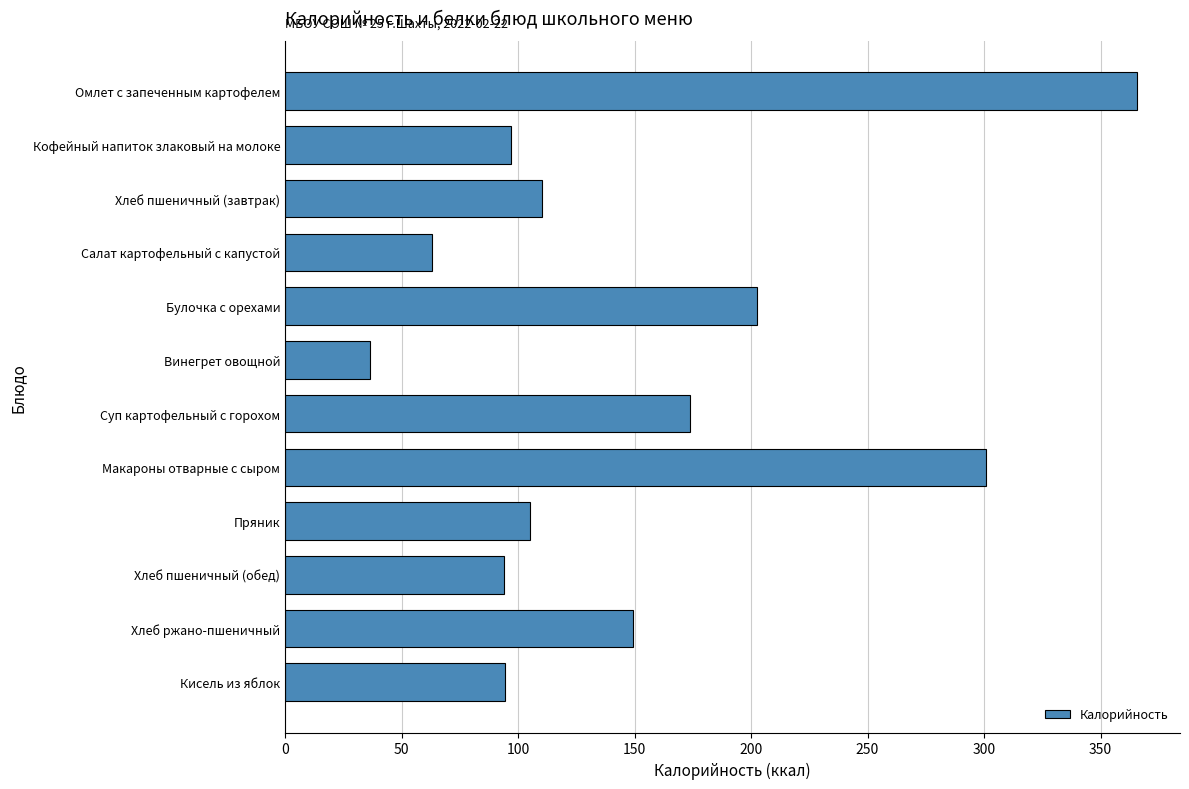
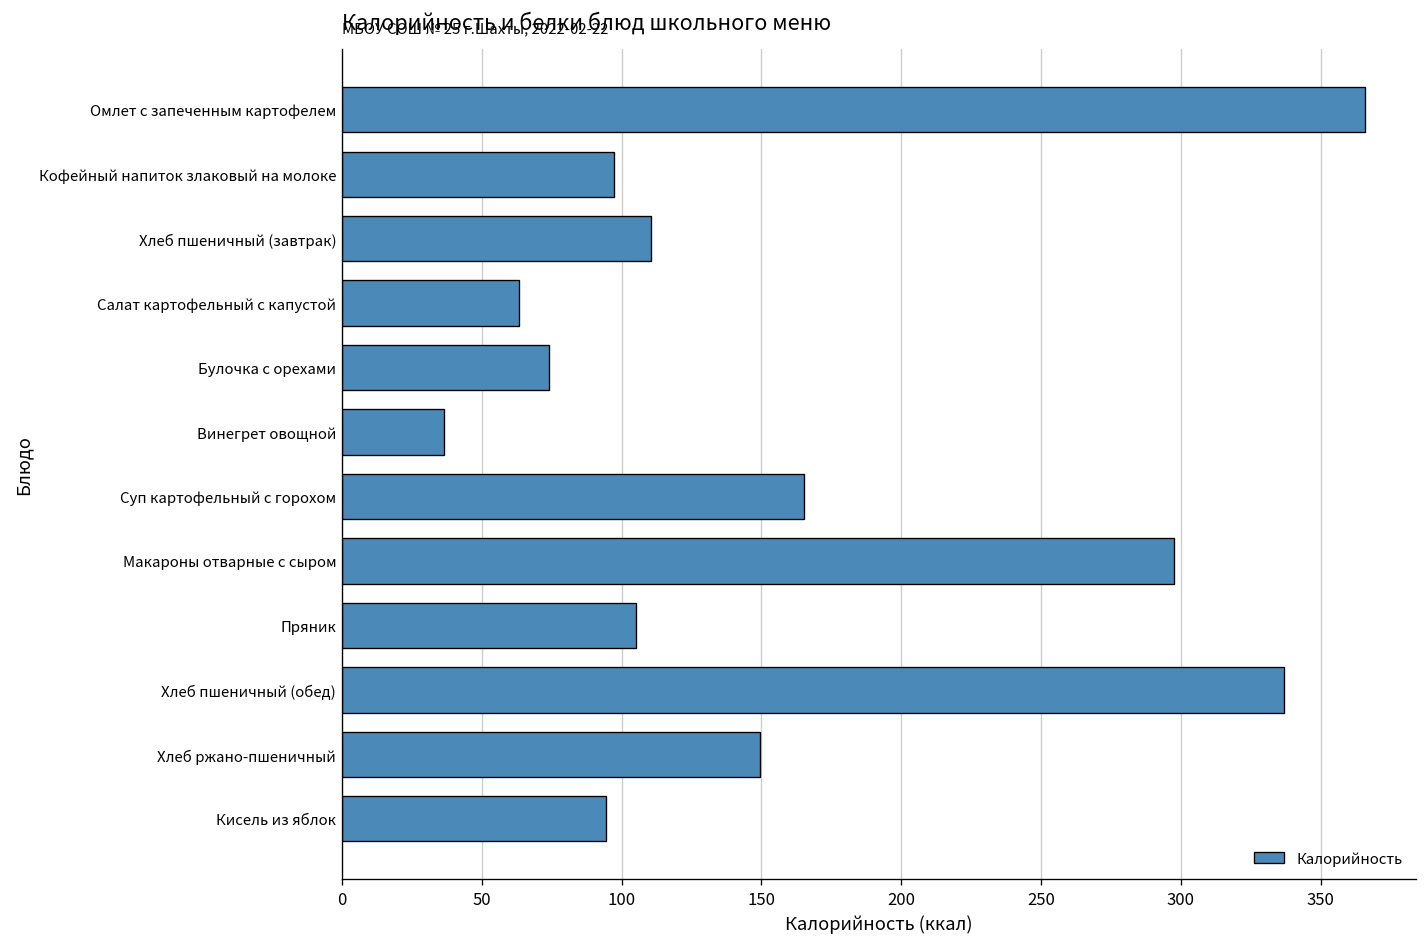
Булочка с орехами: 203 -> 74
Суп картофельный с горохом: 174 -> 165
Макароны отварные с сыром: 301 -> 297
Хлеб пшеничный (обед): 94 -> 337
